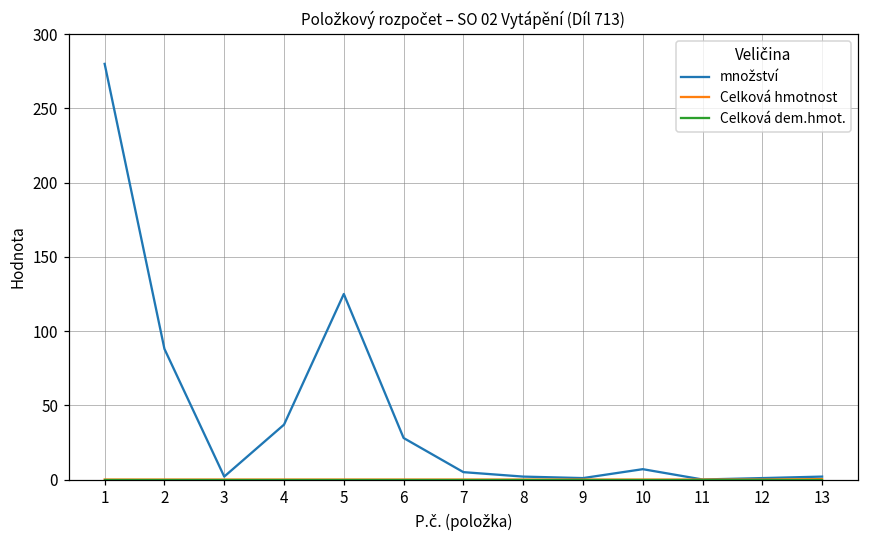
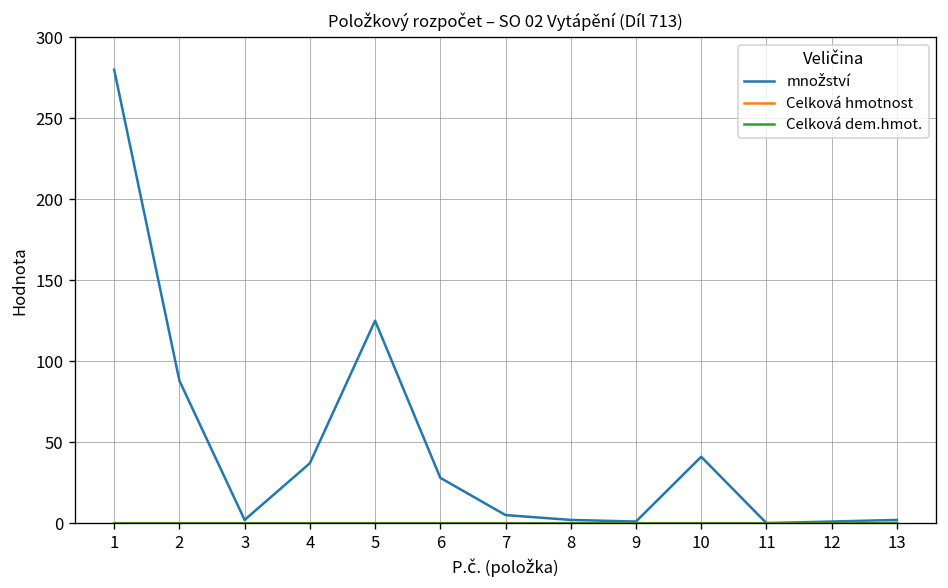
množství, 10: 7 -> 41
